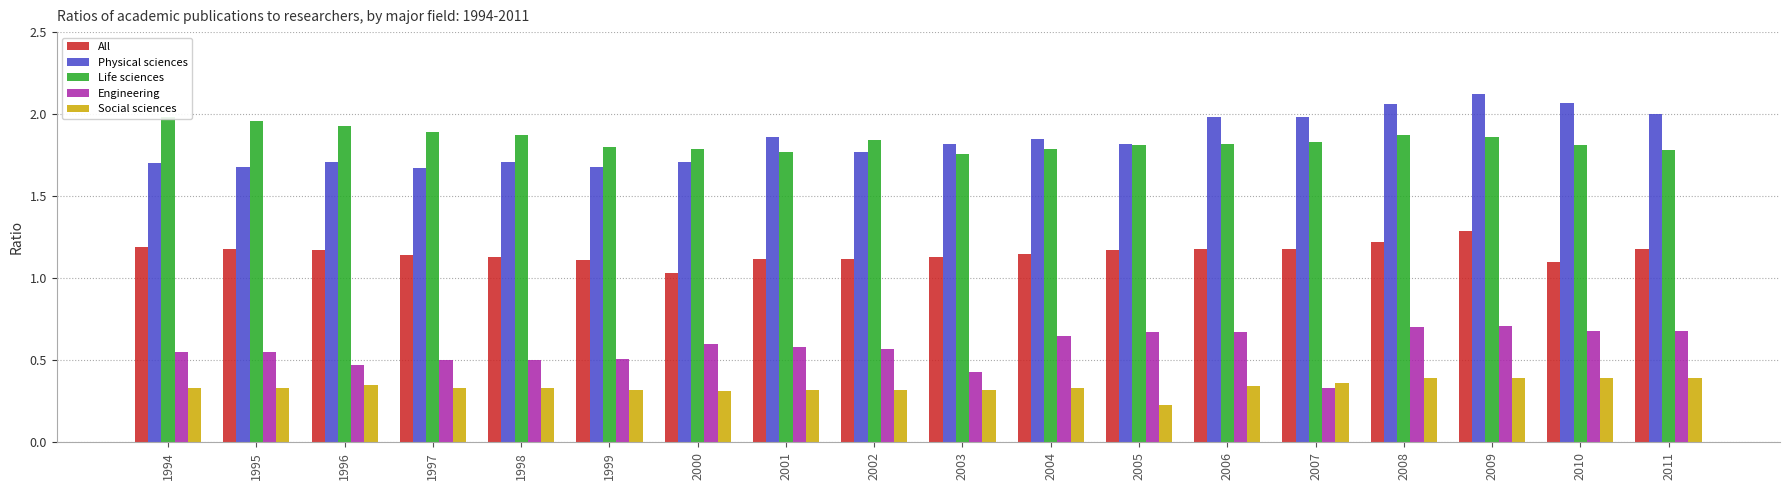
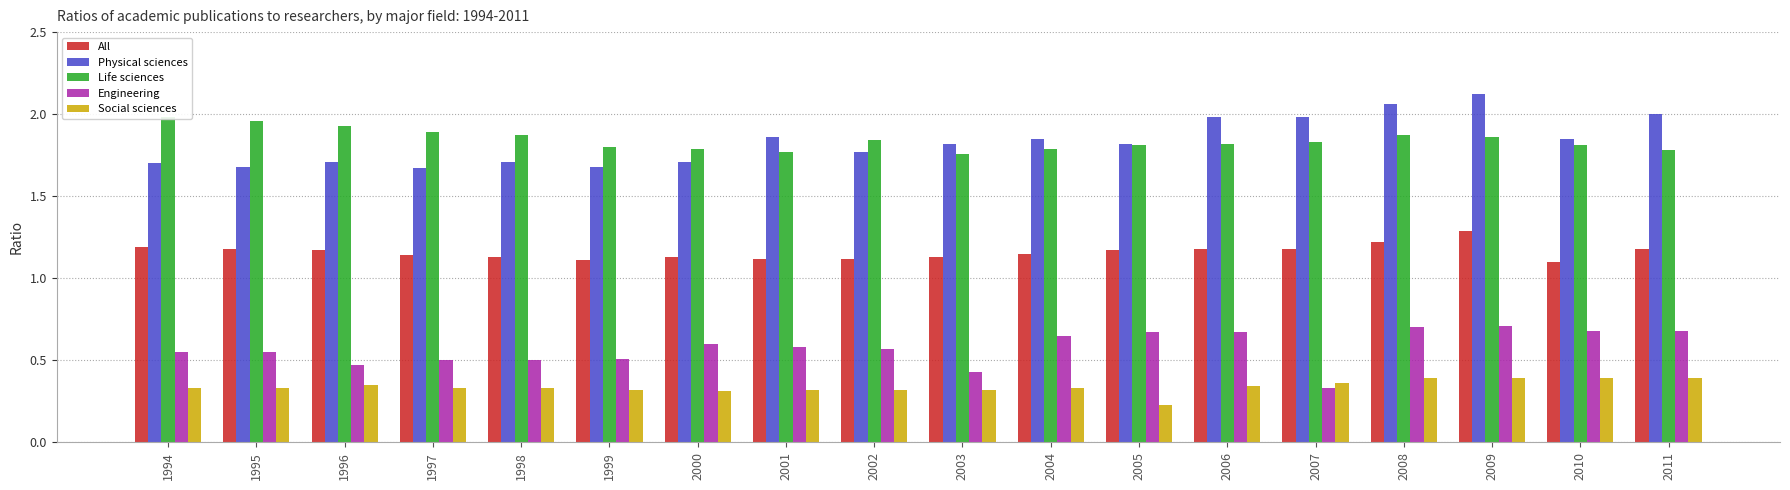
All, 2000: 1.03 -> 1.13
Physical sciences, 2010: 2.07 -> 1.85
